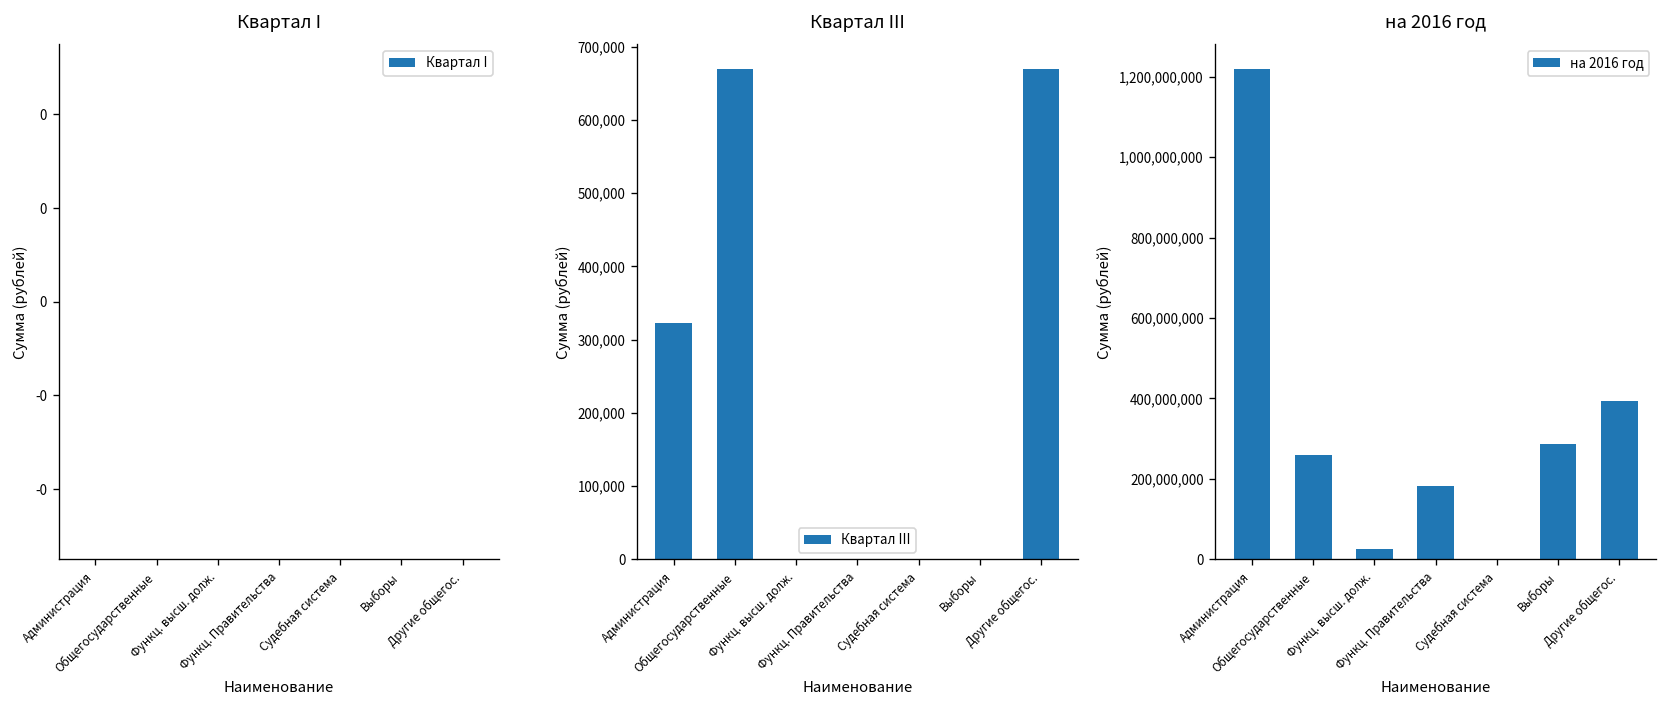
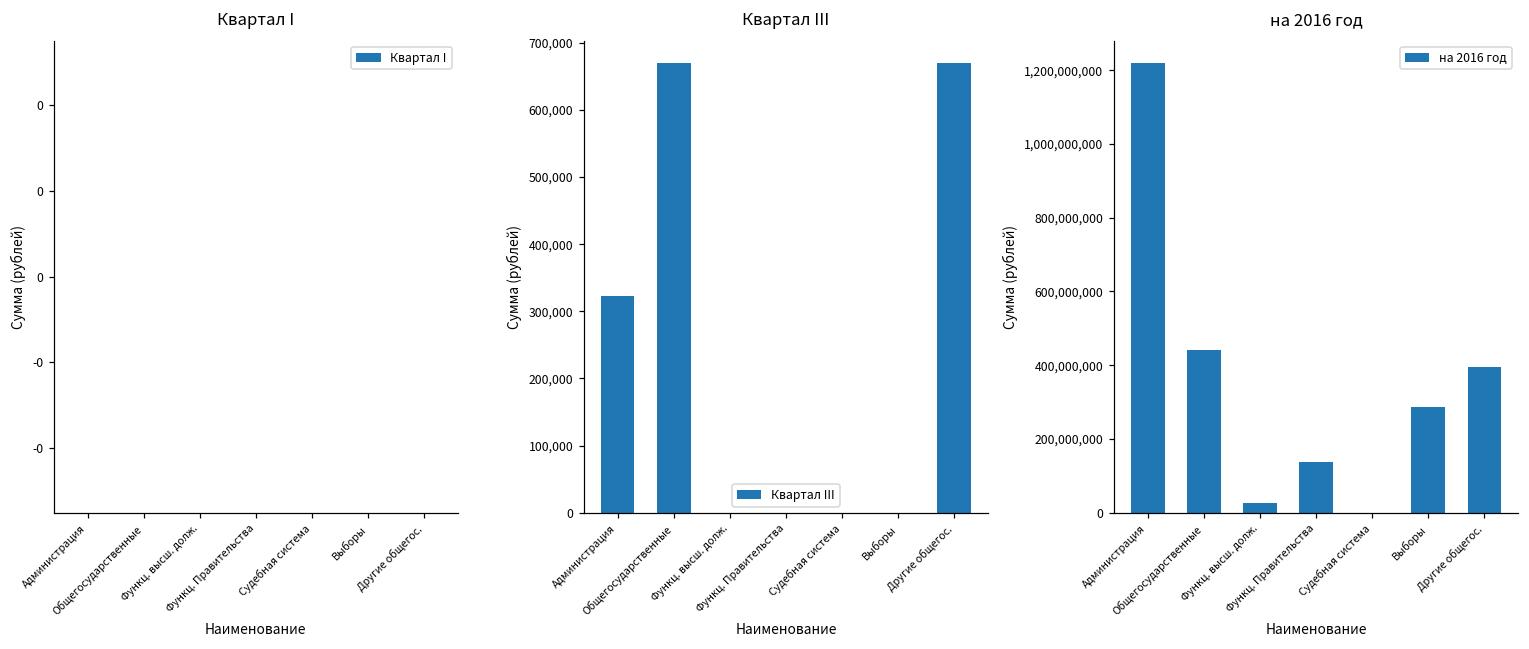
на 2016 год, Общегосударственные: 260,000,000 -> 440,000,000
на 2016 год, Функц. Правительства: 180,000,000 -> 140,000,000
